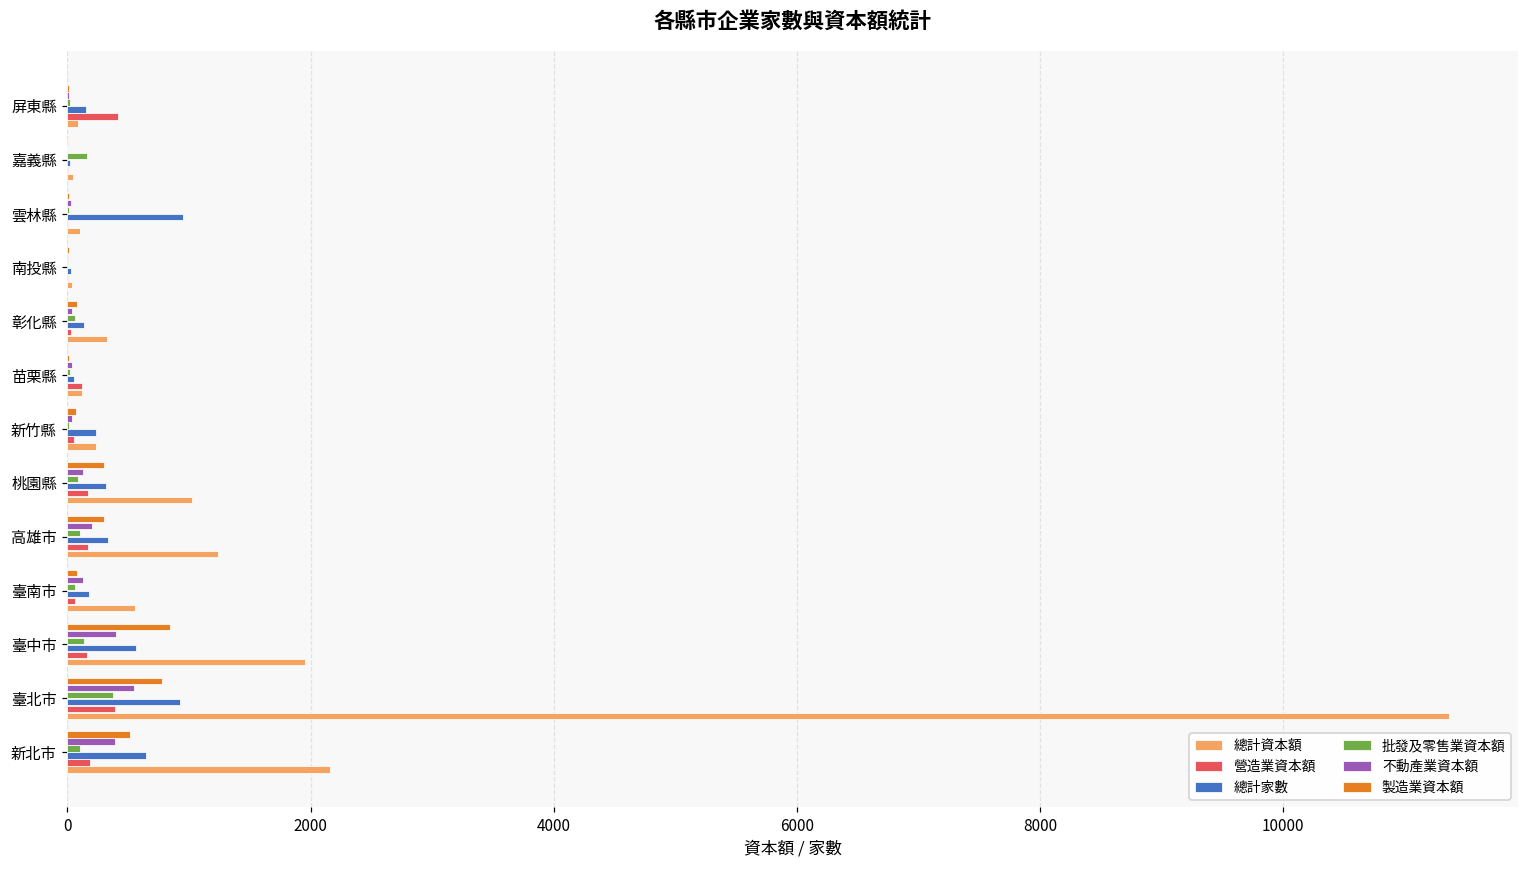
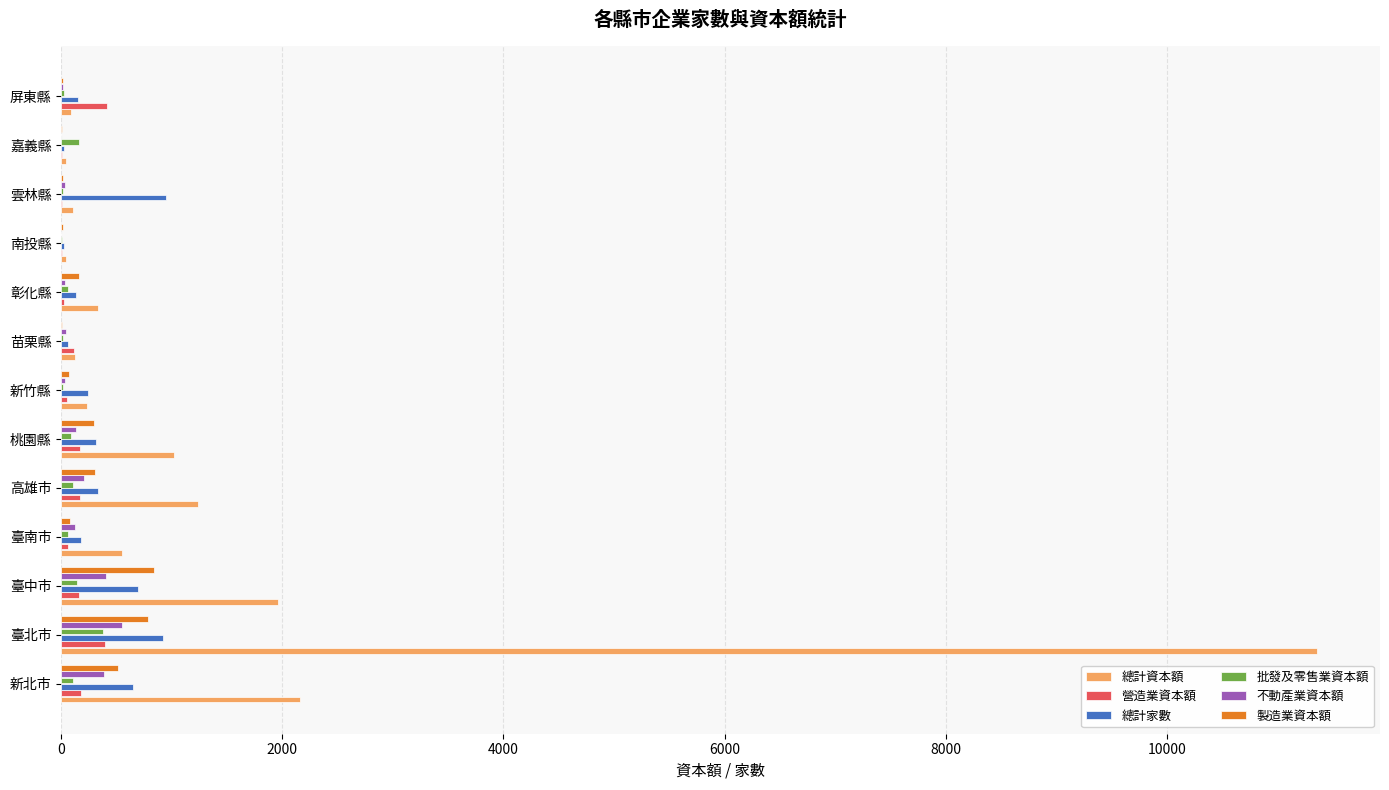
製造業資本額, 彰化縣: 80 -> 160
總計家數, 臺中市: 560 -> 690
